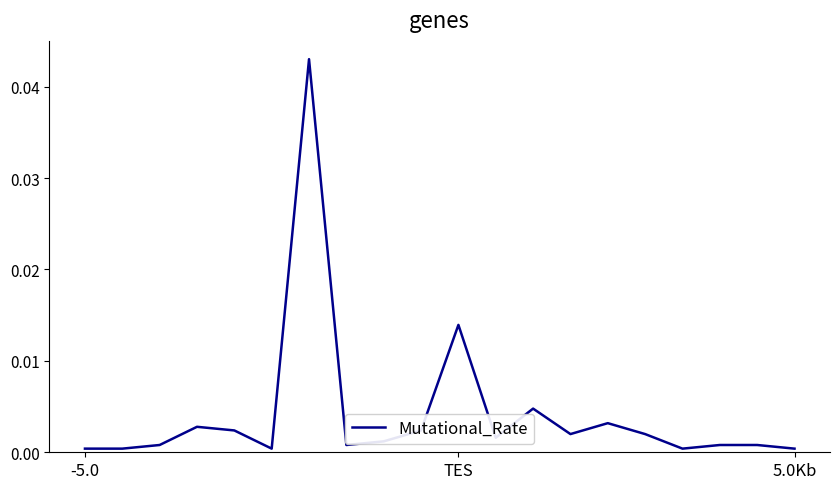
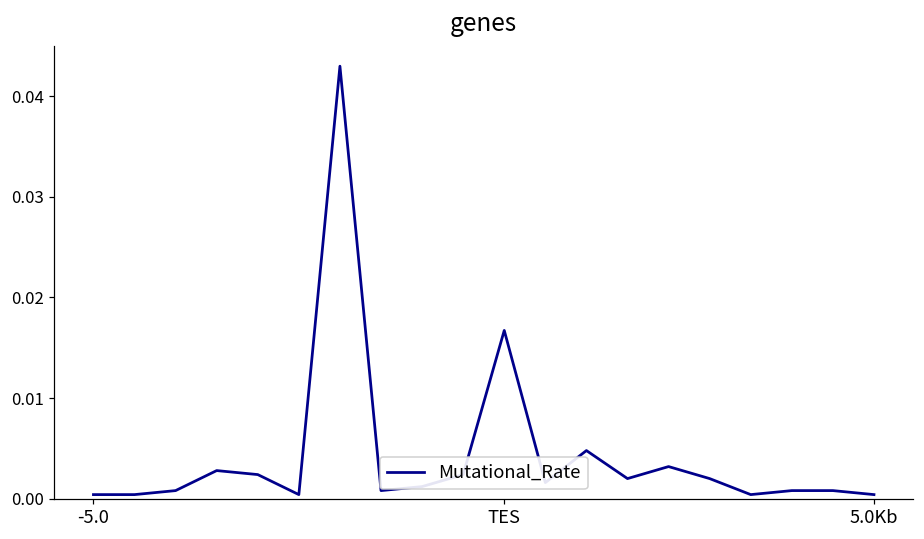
TES: 0.014 -> 0.017
